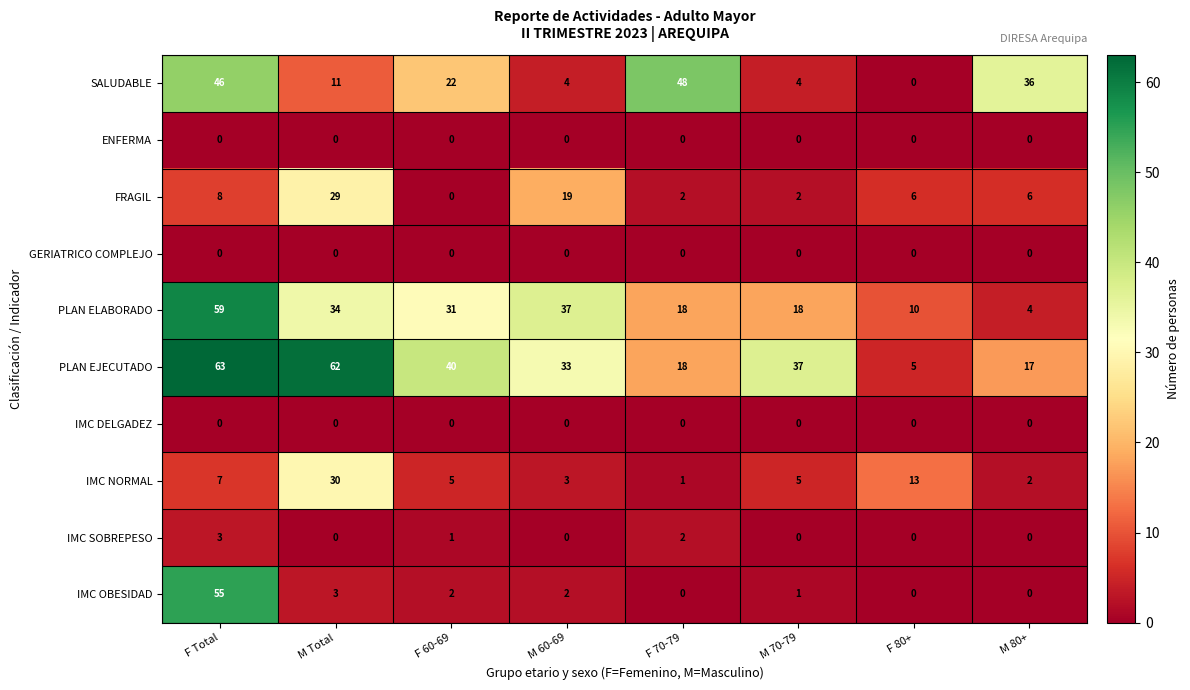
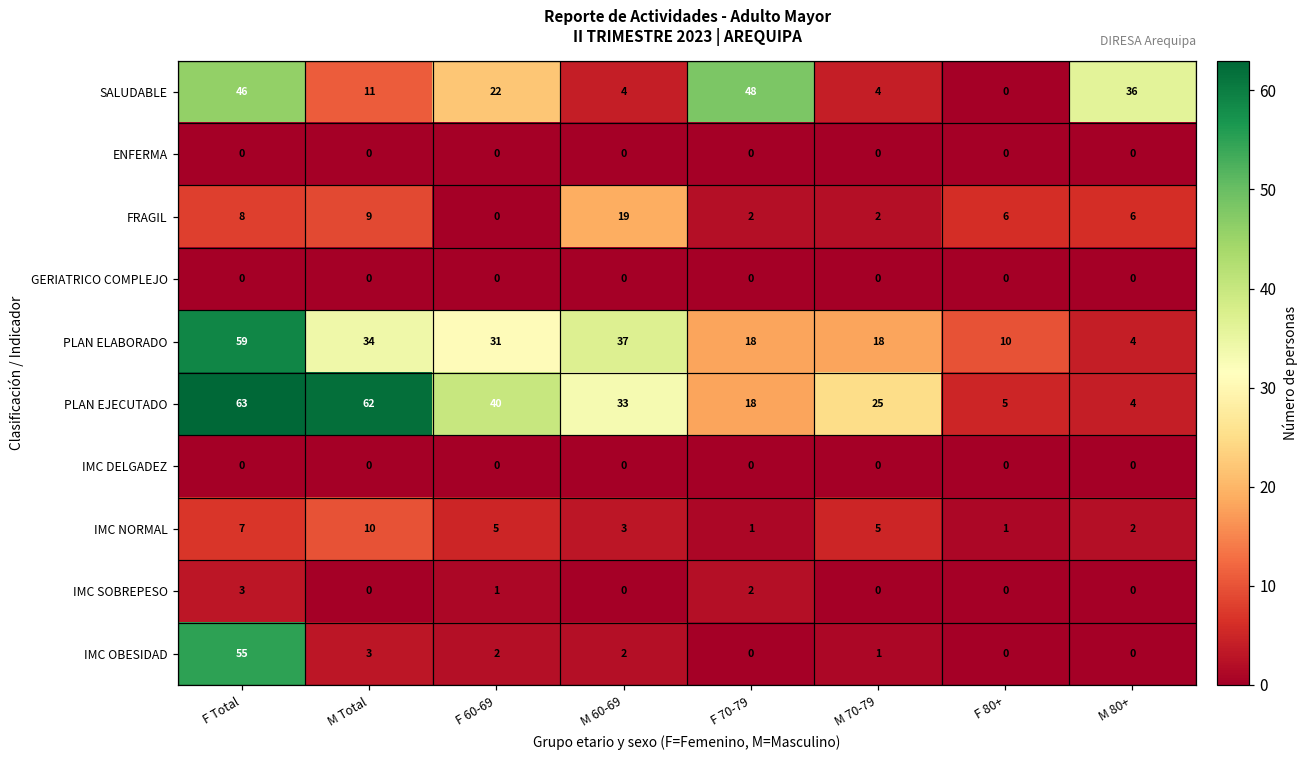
FRAGIL, M Total: 29 -> 9
PLAN EJECUTADO, M 70-79: 37 -> 25
PLAN EJECUTADO, M 80+: 17 -> 4
IMC NORMAL, M Total: 30 -> 10
IMC NORMAL, F 80+: 13 -> 1
